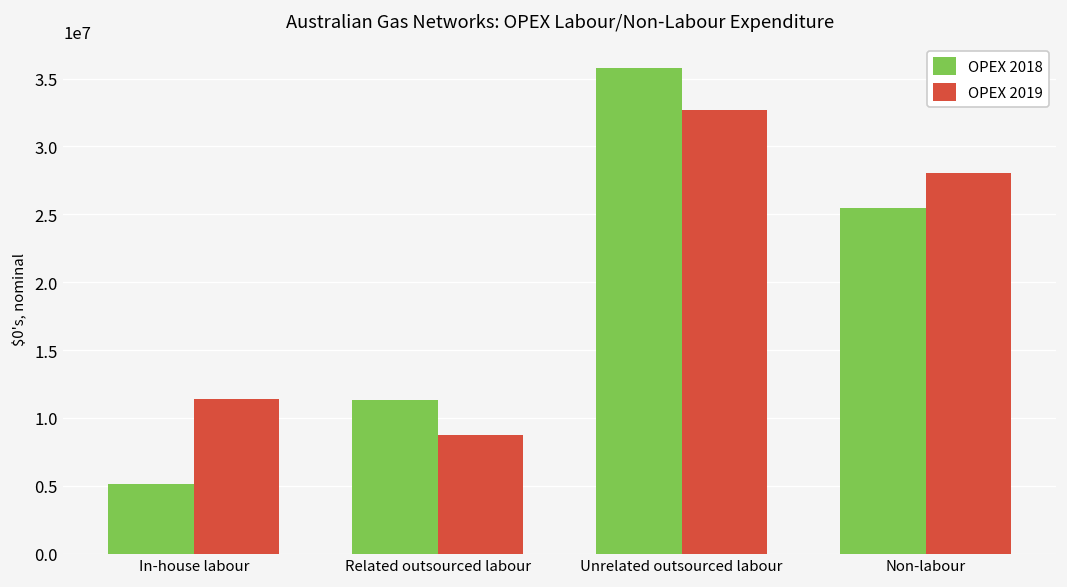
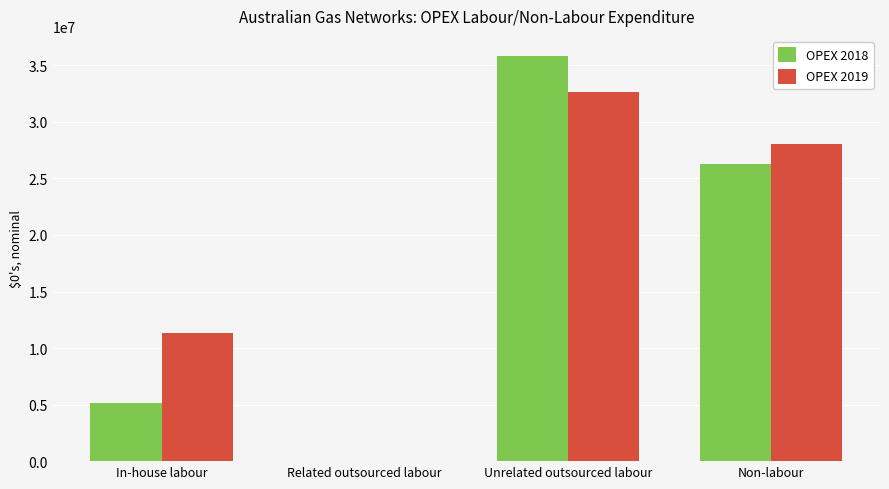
OPEX 2018, Related outsourced labour: 11300000 -> 0
OPEX 2019, Related outsourced labour: 8700000 -> 0
OPEX 2018, Non-labour: 25400000 -> 26300000
